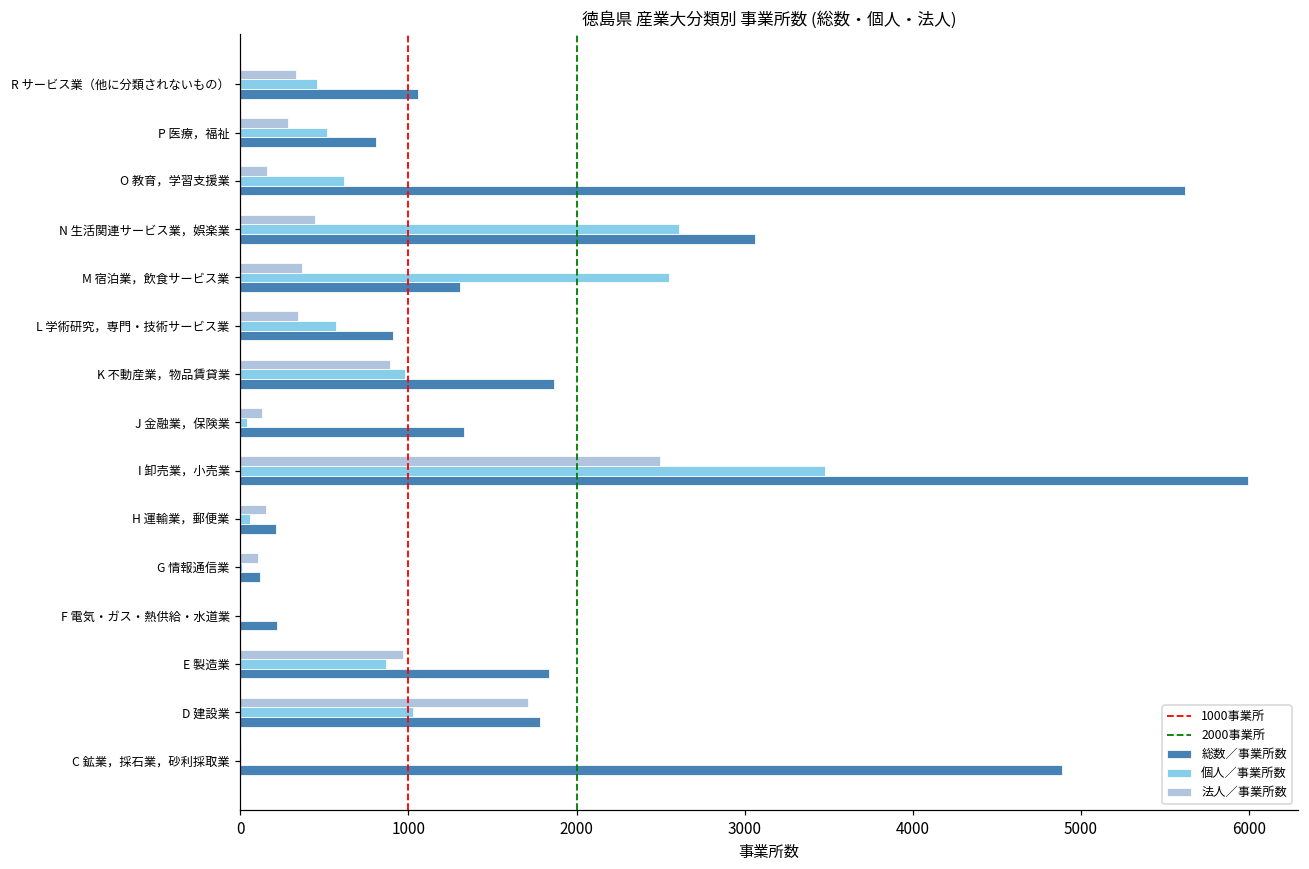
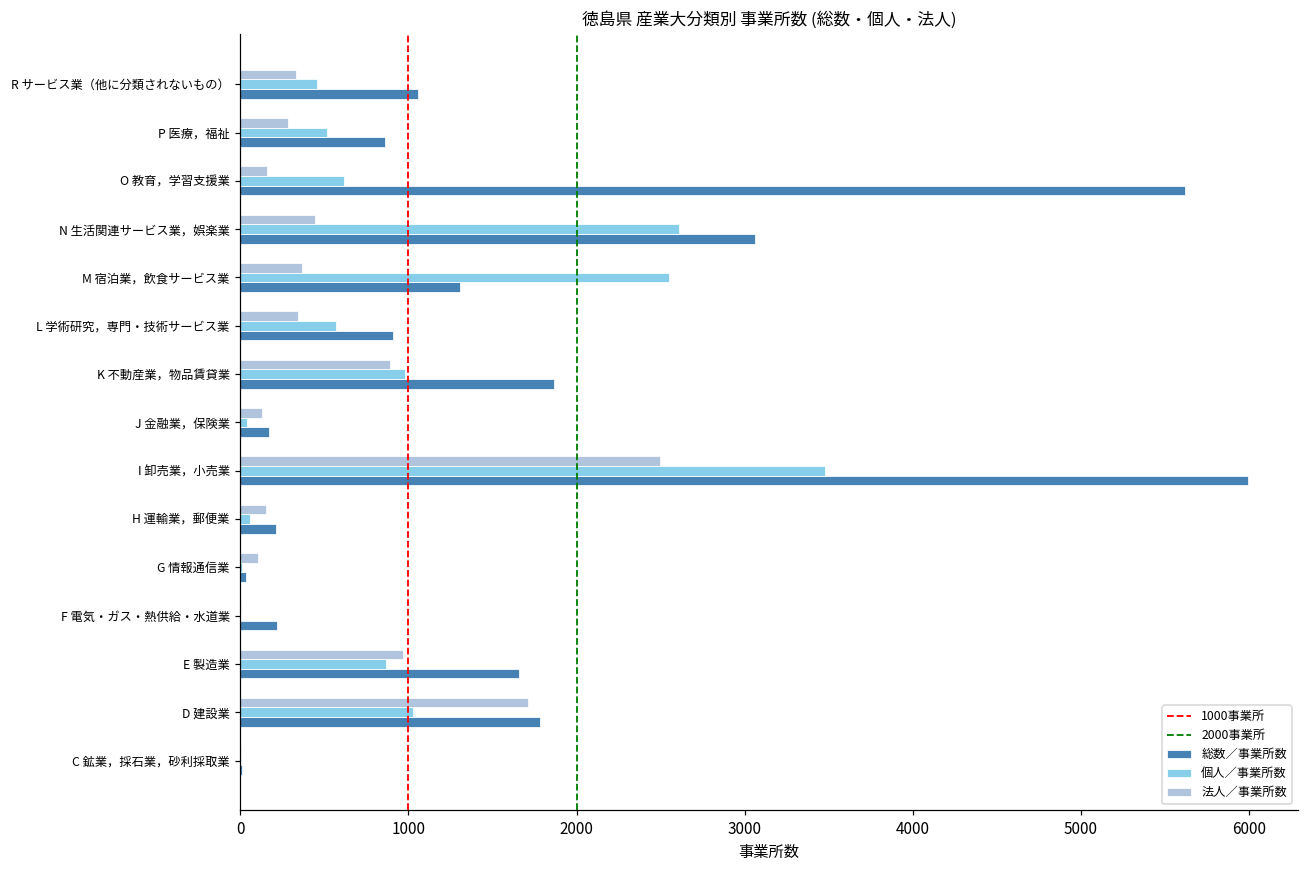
総数／事業所数, P 医療，福祉: 800 -> 860
総数／事業所数, J 金融業，保険業: 1330 -> 170
総数／事業所数, G 情報通信業: 120 -> 40
総数／事業所数, E 製造業: 1840 -> 1660
総数／事業所数, C 鉱業，採石業，砂利採取業: 4890 -> 10
